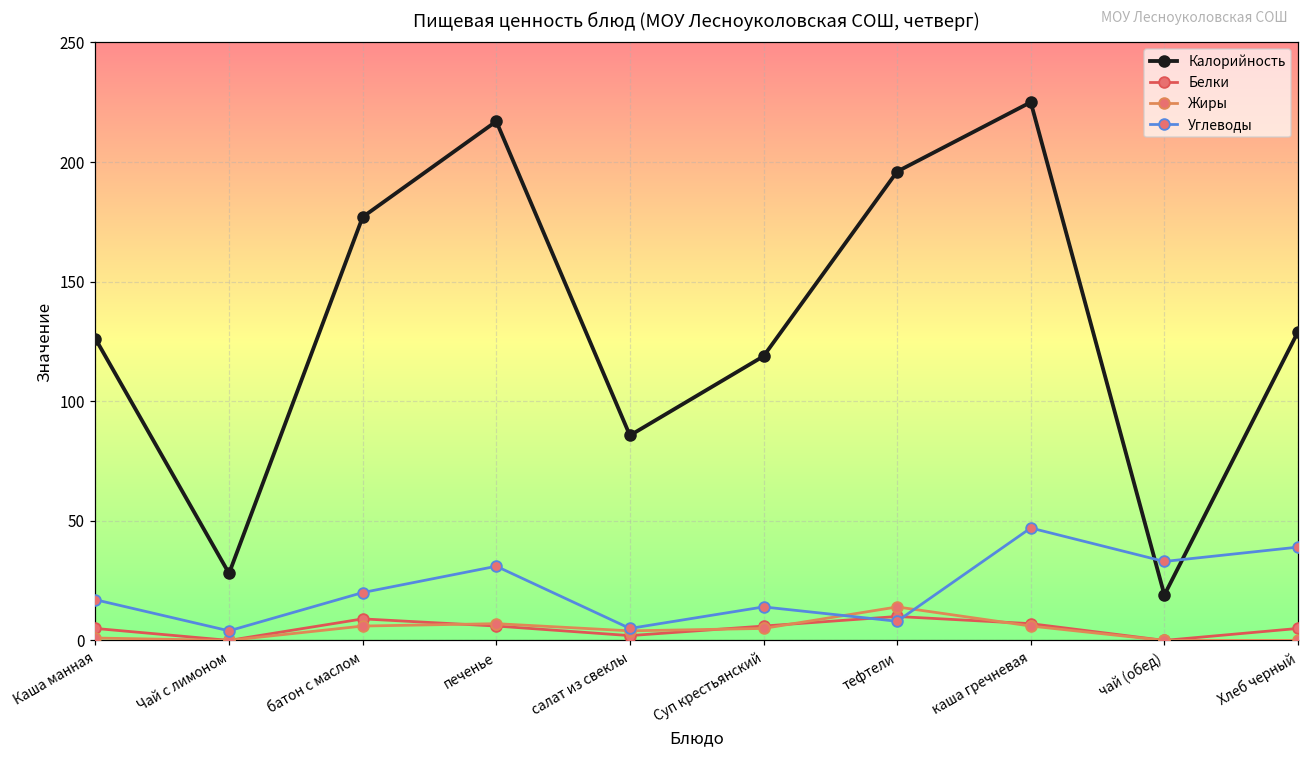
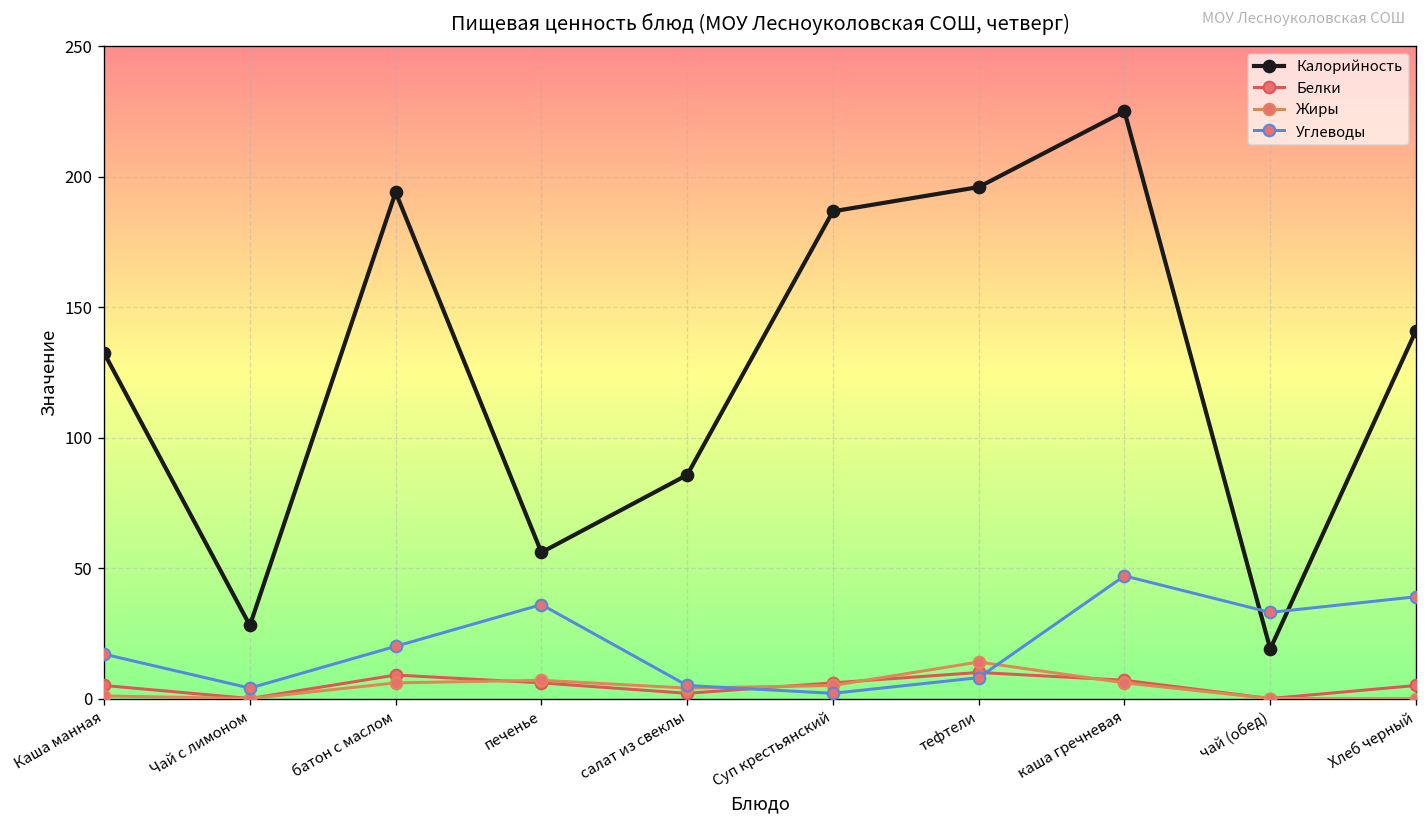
Калорийность, Каша манная: 126 -> 132
Калорийность, батон с маслом: 177 -> 194
Калорийность, печенье: 217 -> 56
Углеводы, печенье: 31 -> 36
Калорийность, Суп крестьянский: 119 -> 187
Углеводы, Суп крестьянский: 14 -> 2
Калорийность, Хлеб черный: 129 -> 141
